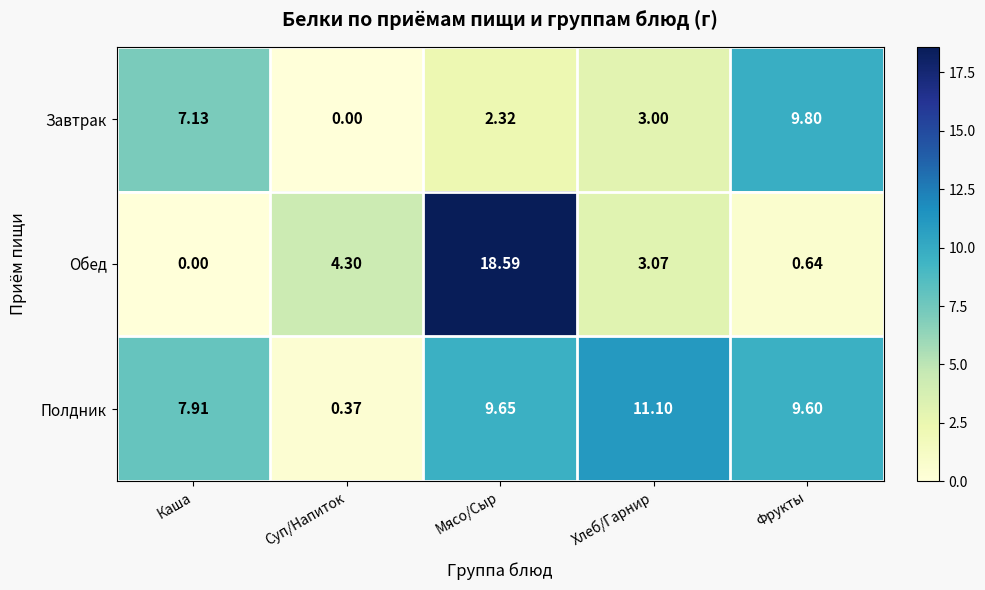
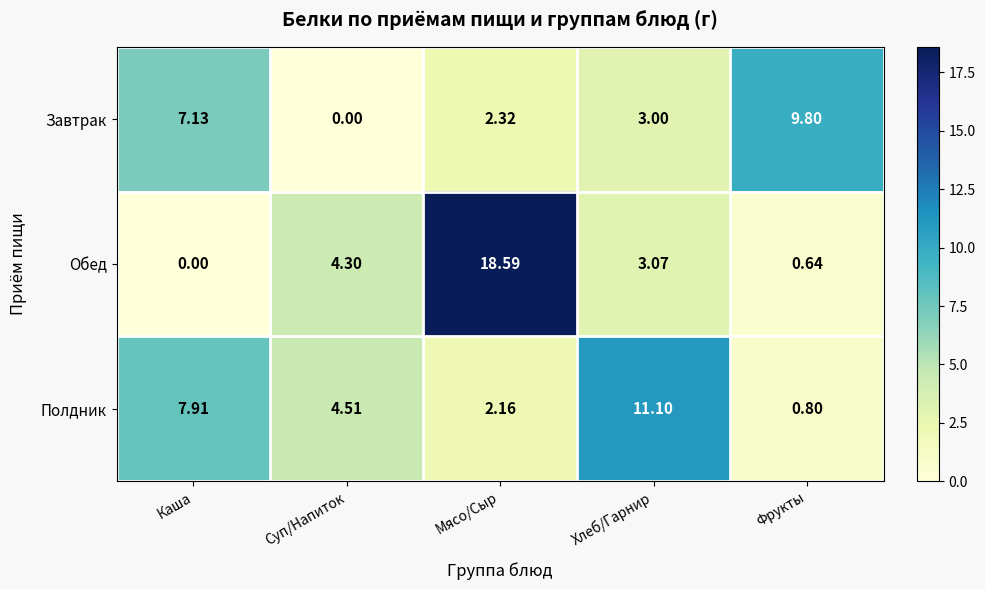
Полдник, Суп/Напиток: 0.37 -> 4.51
Полдник, Мясо/Сыр: 9.65 -> 2.16
Полдник, Фрукты: 9.60 -> 0.80
